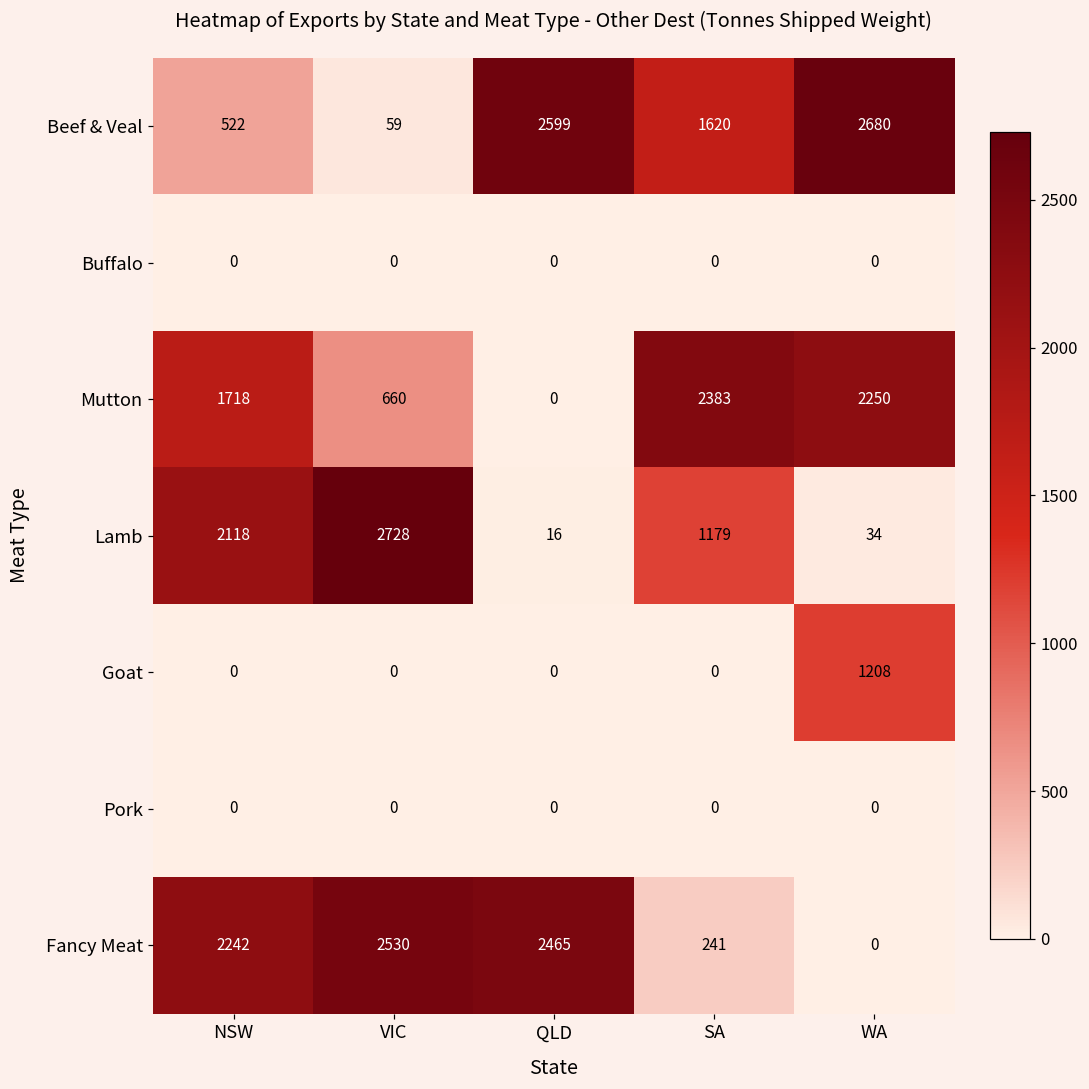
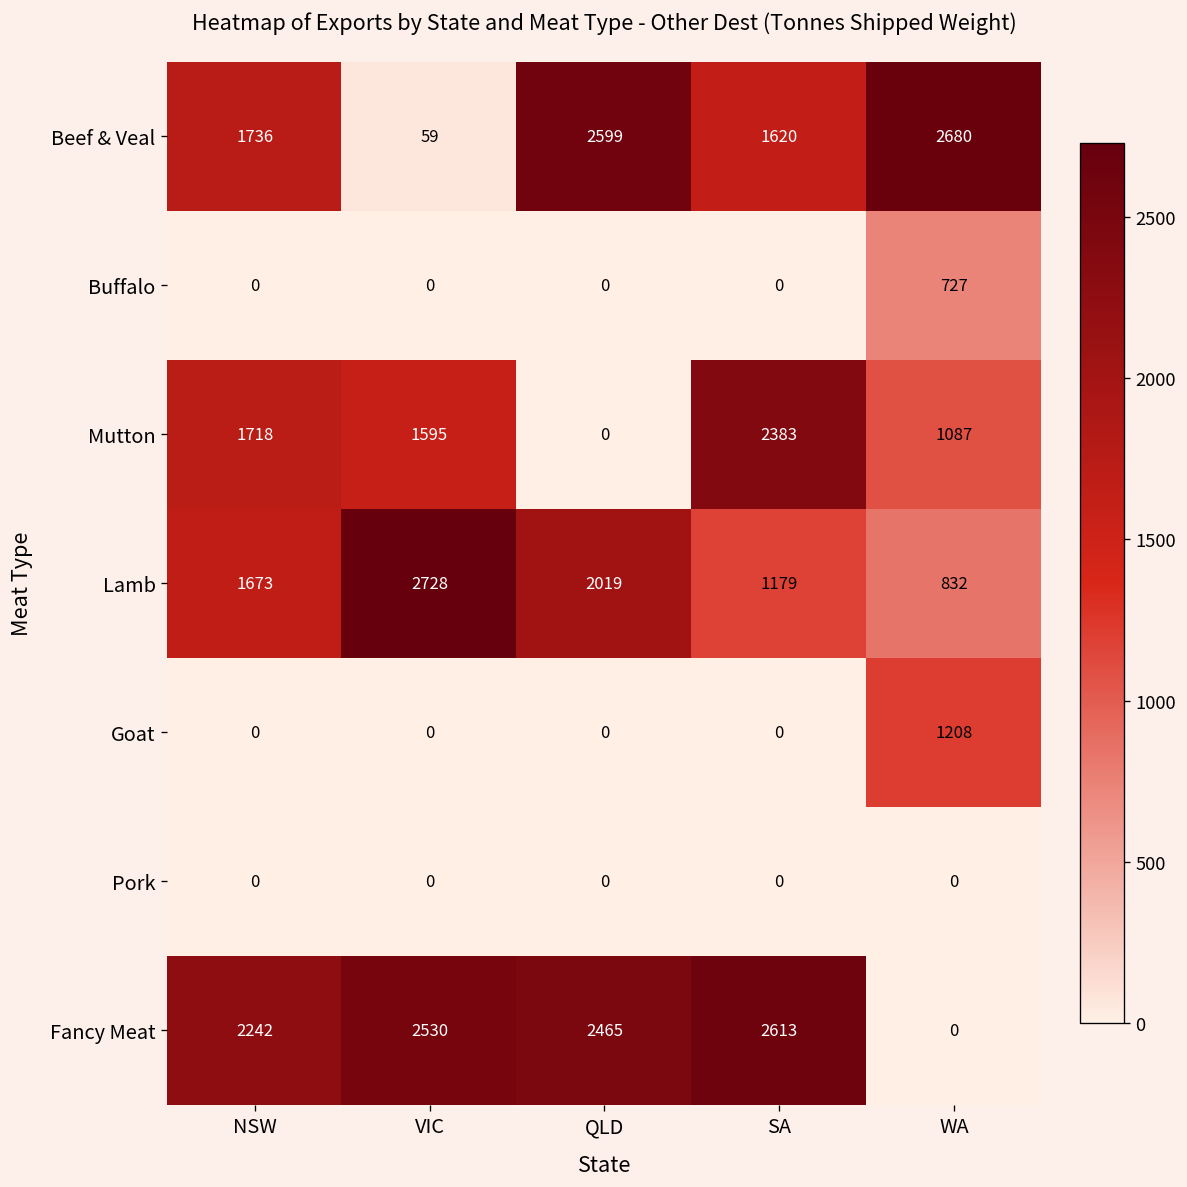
Beef & Veal, NSW: 522 -> 1736
Buffalo, WA: 0 -> 727
Mutton, VIC: 660 -> 1595
Mutton, WA: 2250 -> 1087
Lamb, NSW: 2118 -> 1673
Lamb, QLD: 16 -> 2019
Lamb, WA: 34 -> 832
Fancy Meat, SA: 241 -> 2613
